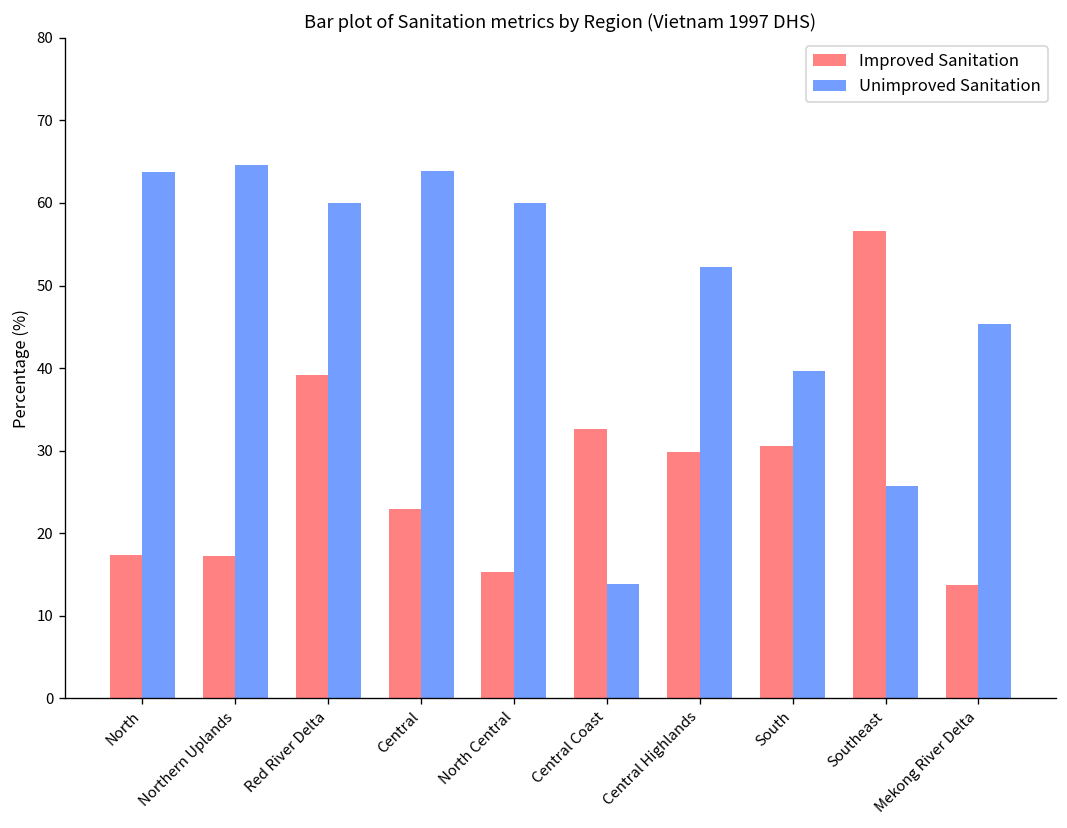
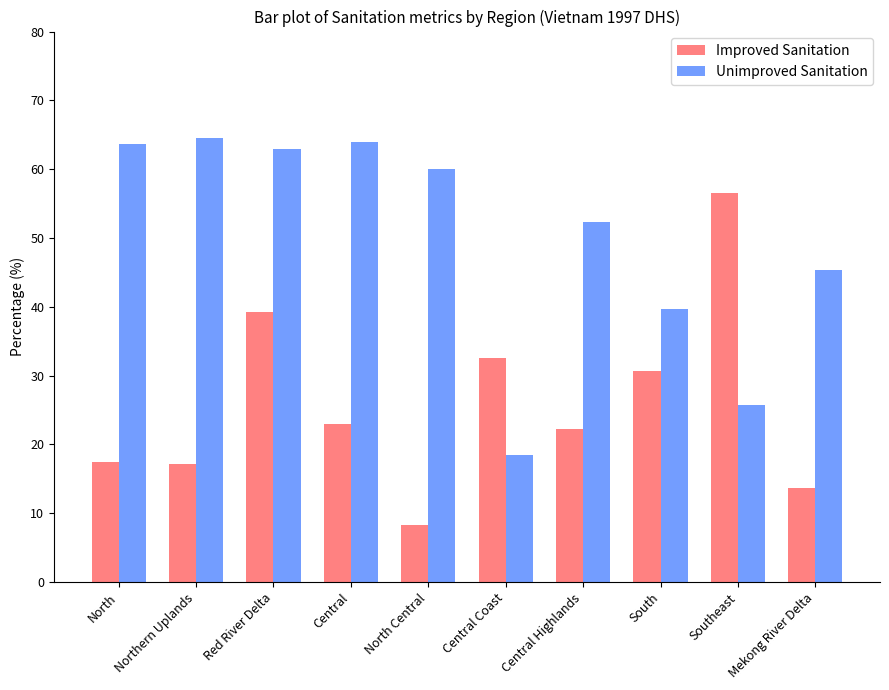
Unimproved Sanitation, Red River Delta: 60 -> 63
Improved Sanitation, North Central: 15 -> 8
Unimproved Sanitation, Central Coast: 14 -> 18
Improved Sanitation, Central Highlands: 30 -> 22
